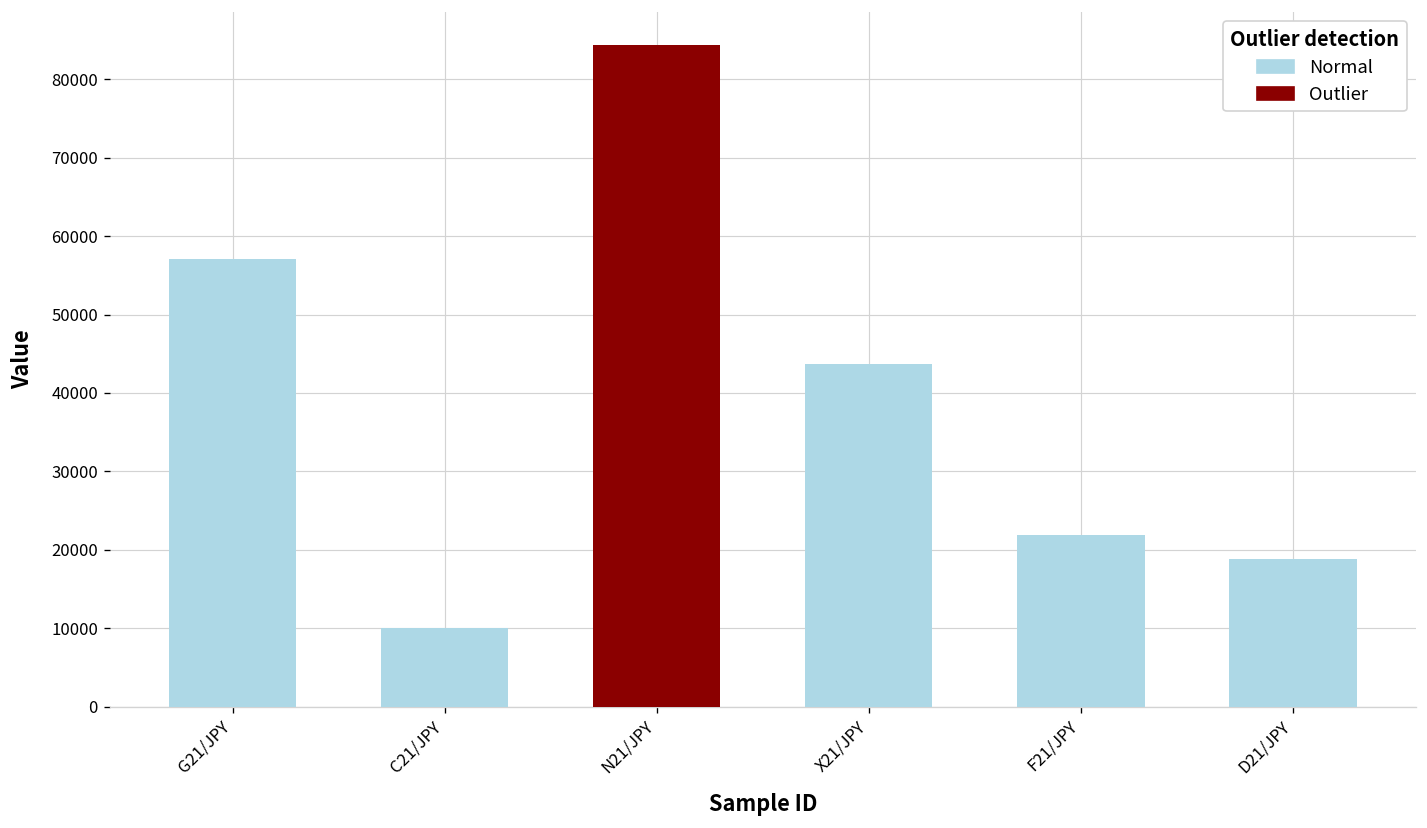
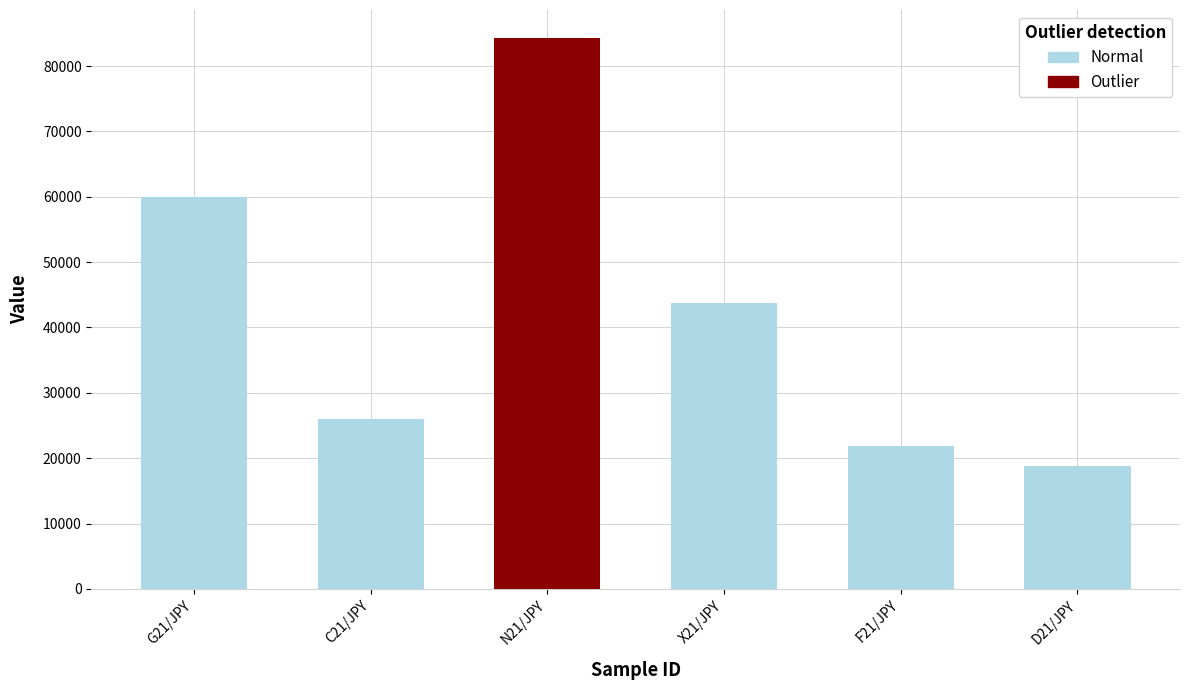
G21/JPY: 57000 -> 60000
C21/JPY: 10000 -> 26000
